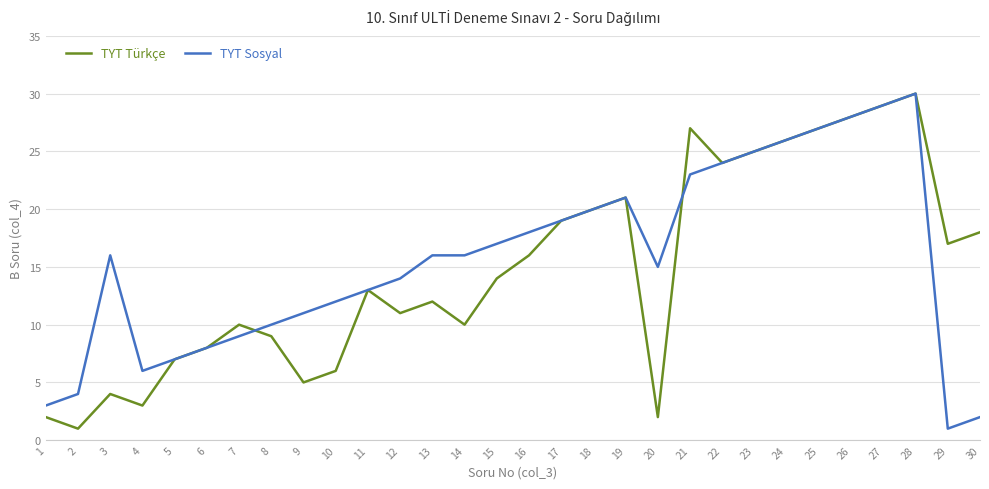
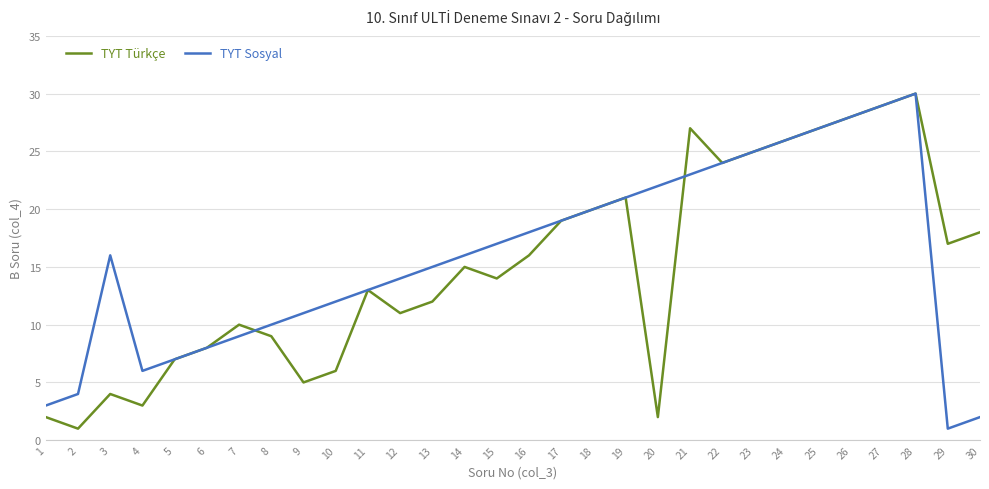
TYT Sosyal, 13: 16 -> 15
TYT Türkçe, 14: 10 -> 15
TYT Sosyal, 20: 15 -> 22
